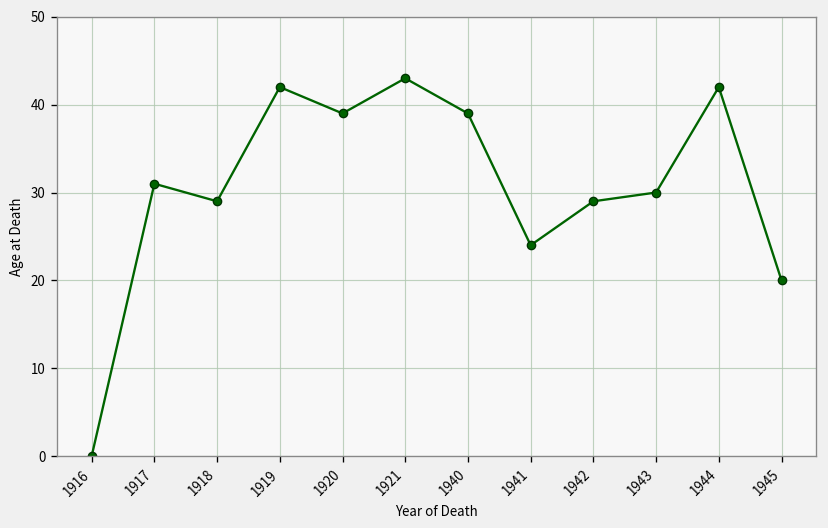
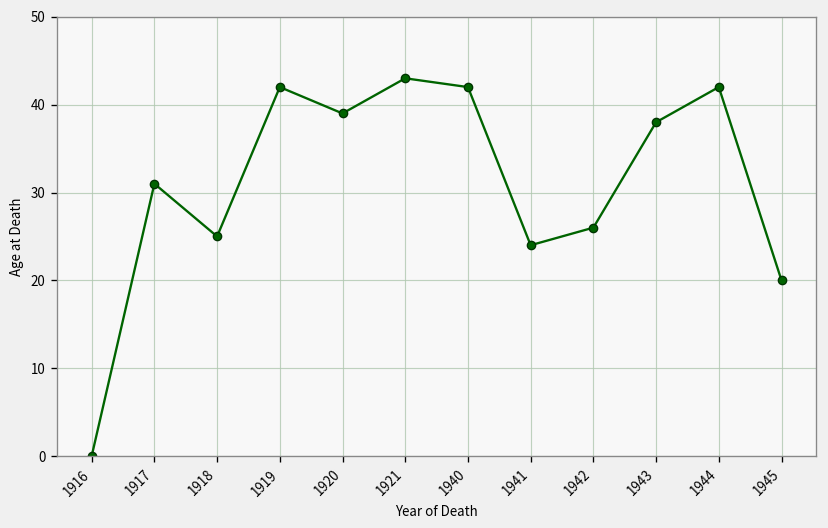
1918: 29 -> 25
1940: 39 -> 42
1942: 29 -> 26
1943: 30 -> 38
